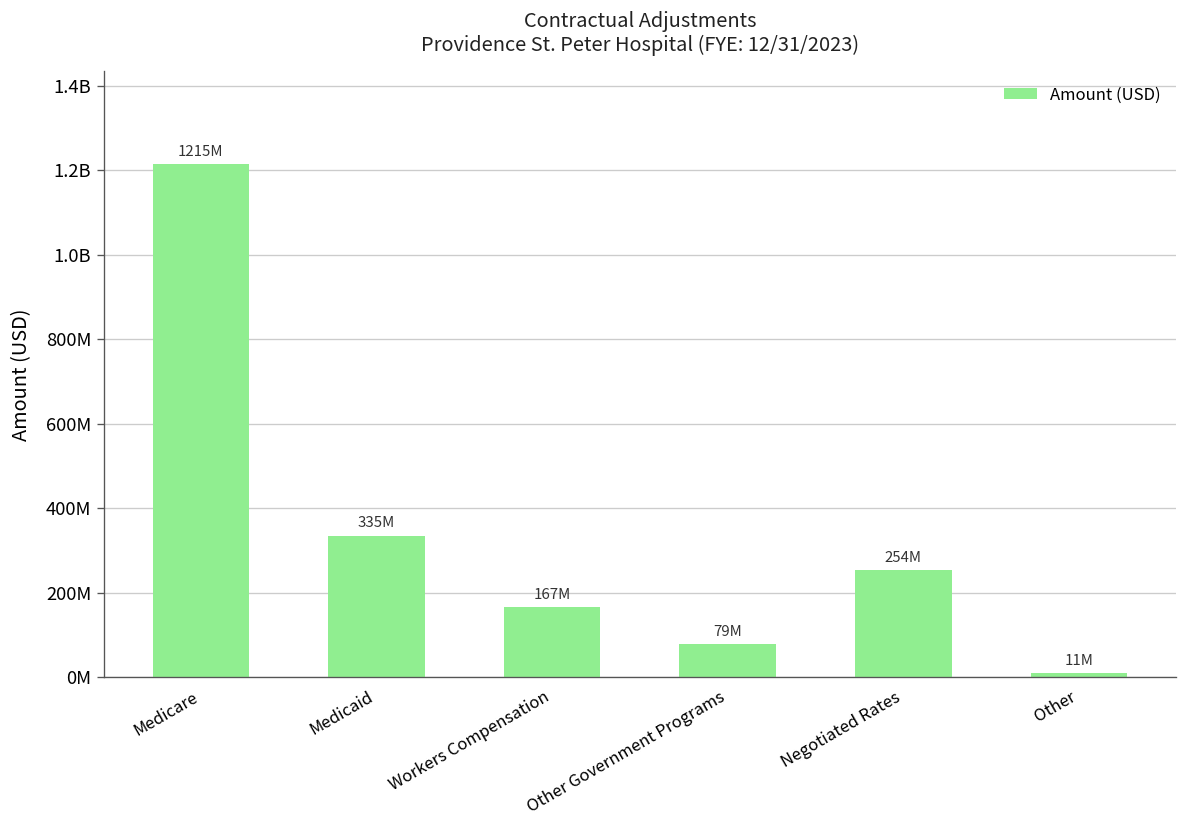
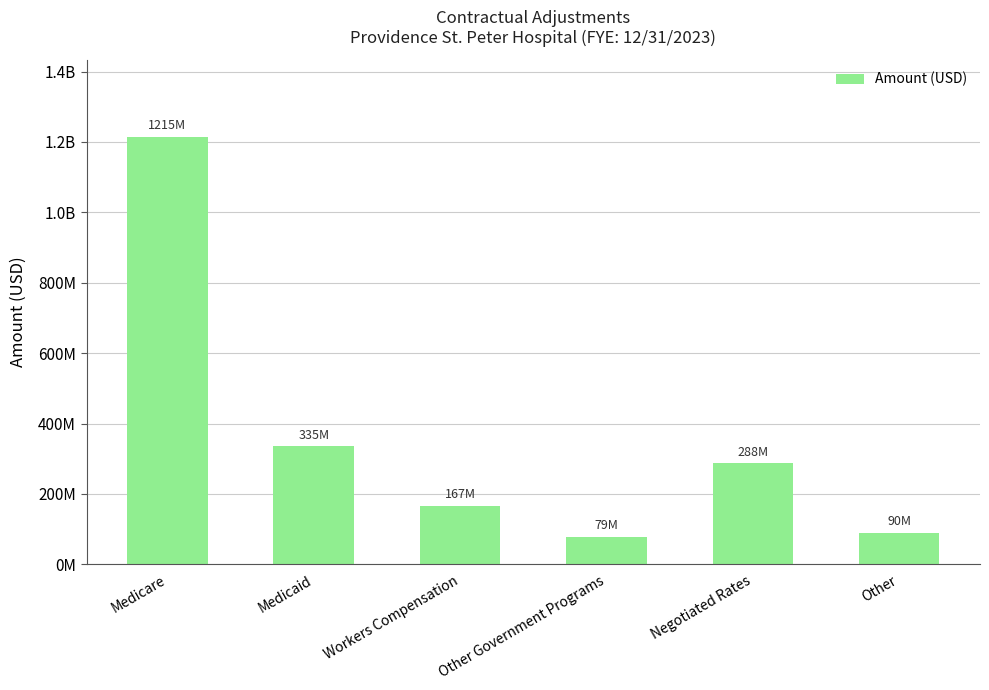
Negotiated Rates: 254M -> 288M
Other: 11M -> 90M
